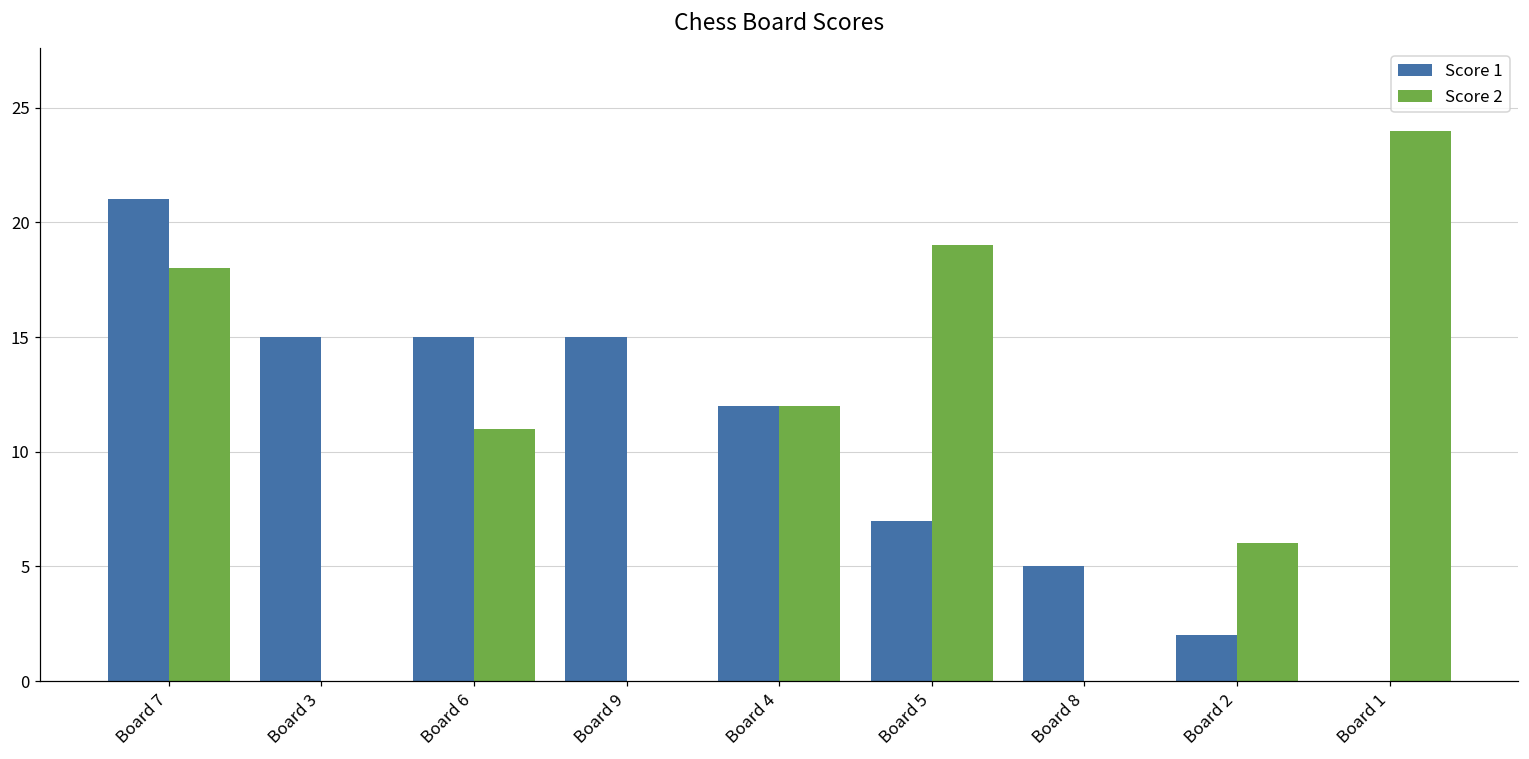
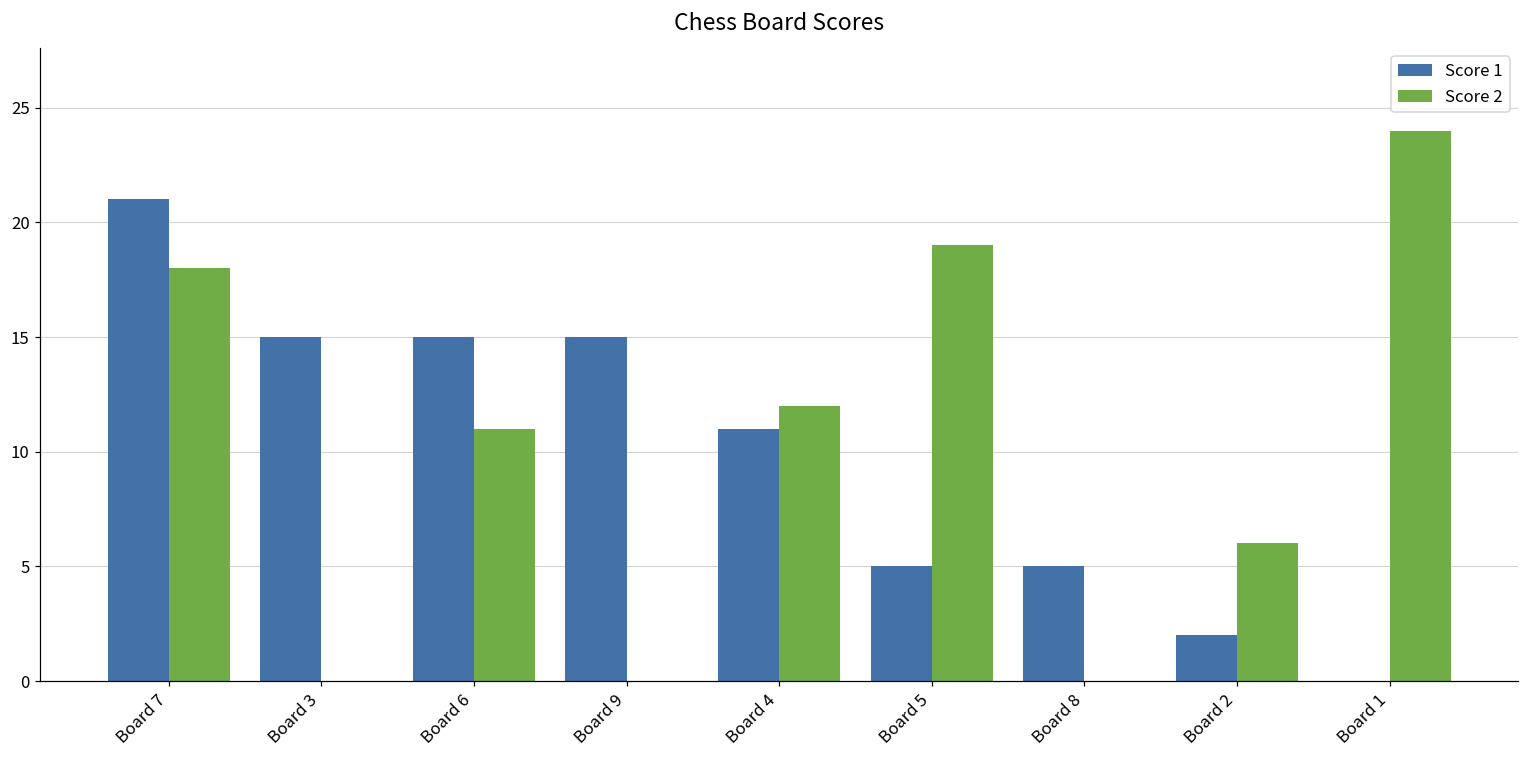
Score 1, Board 4: 12 -> 11
Score 1, Board 5: 7 -> 5
